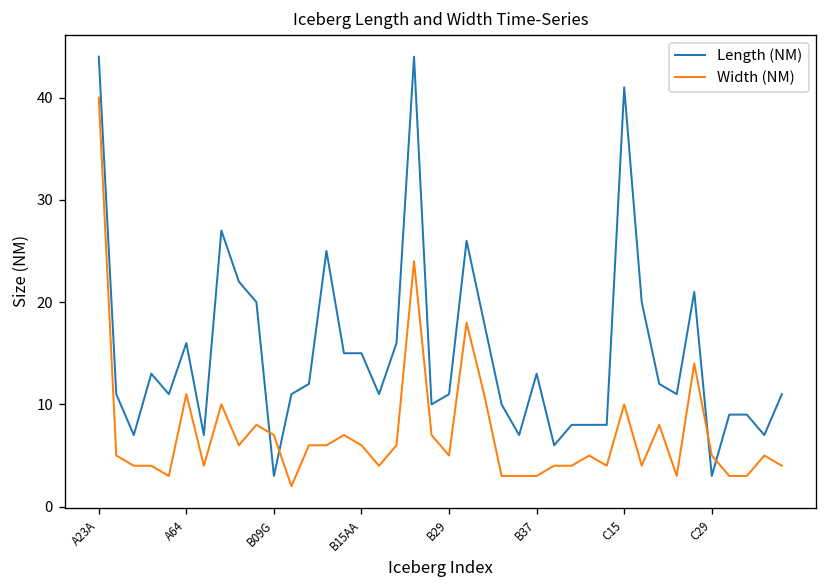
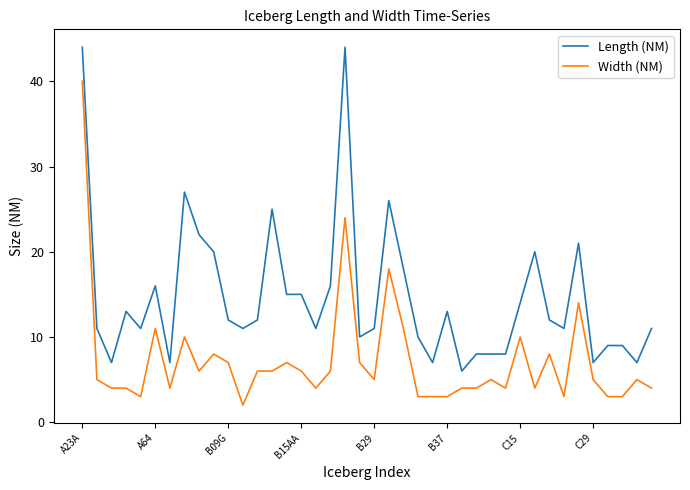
Length (NM), B09G: 3 -> 12
Length (NM), C15: 41 -> 14
Length (NM), C29: 3 -> 7
